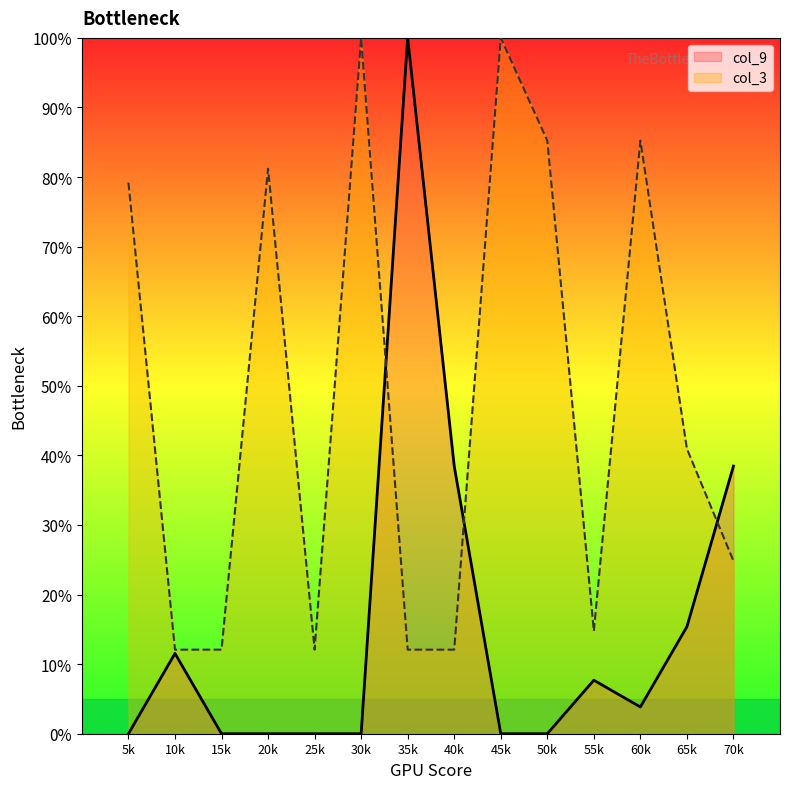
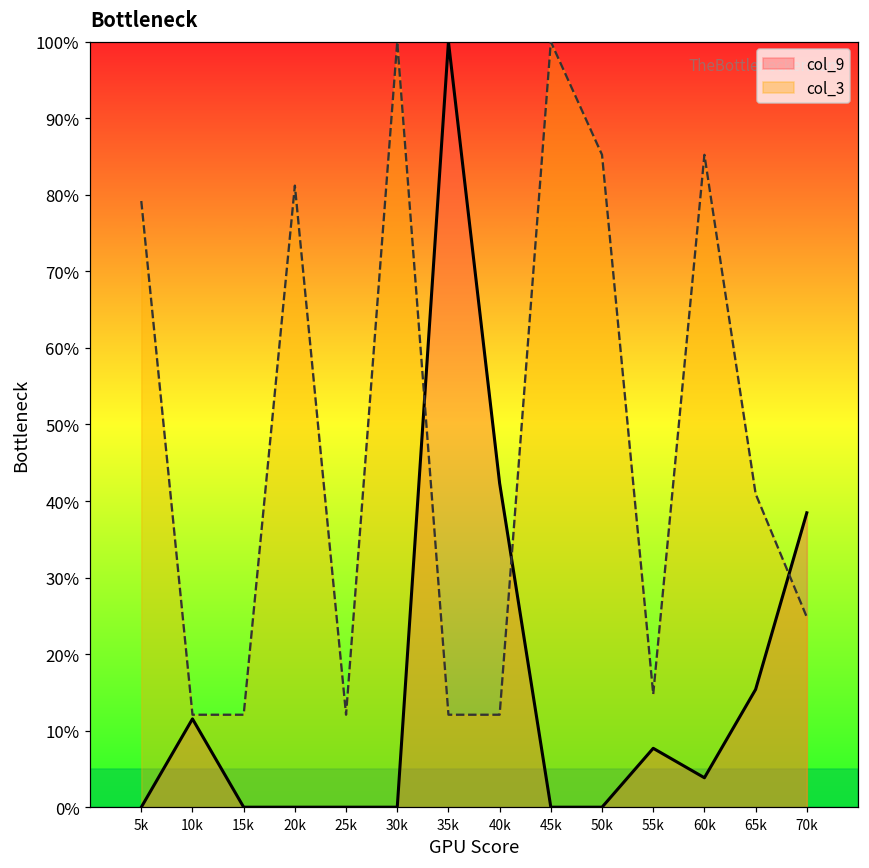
col_9, 40k: 38% -> 42%
